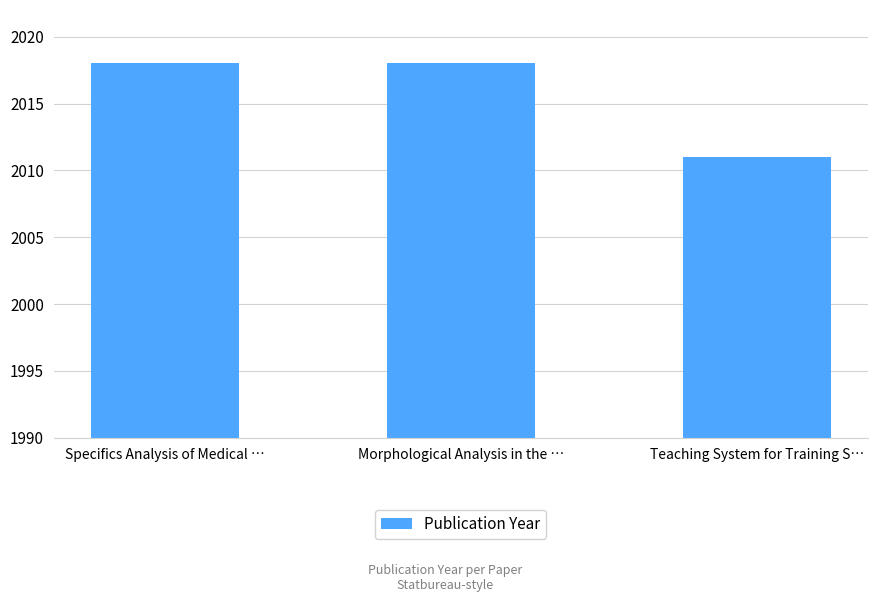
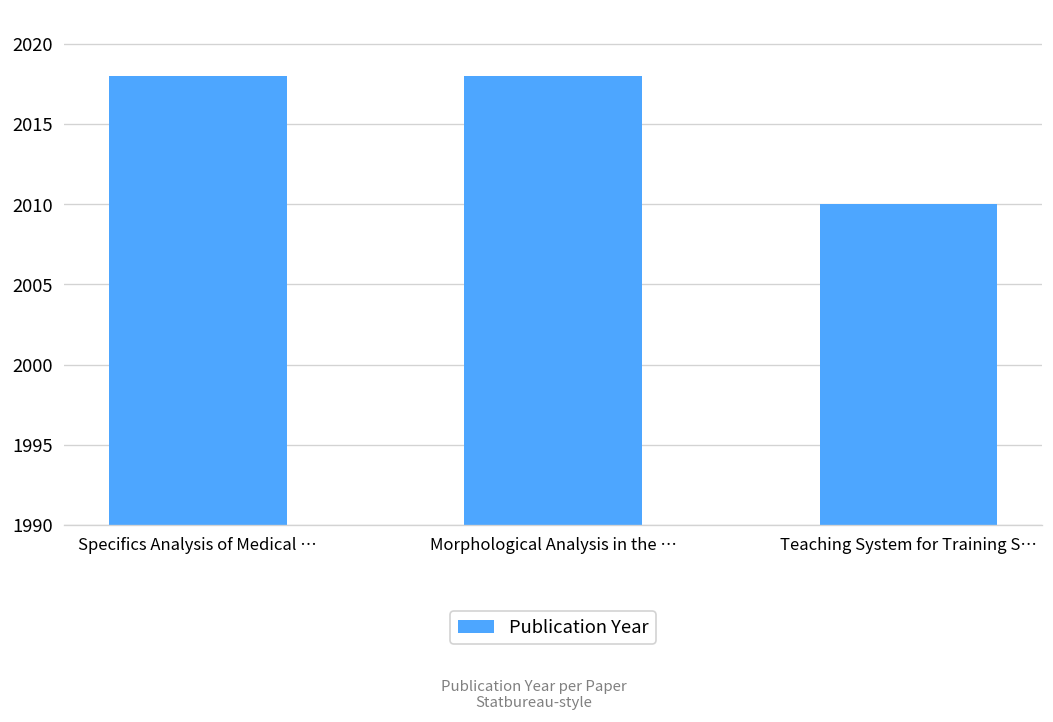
Teaching System for Training S…: 2011 -> 2010
